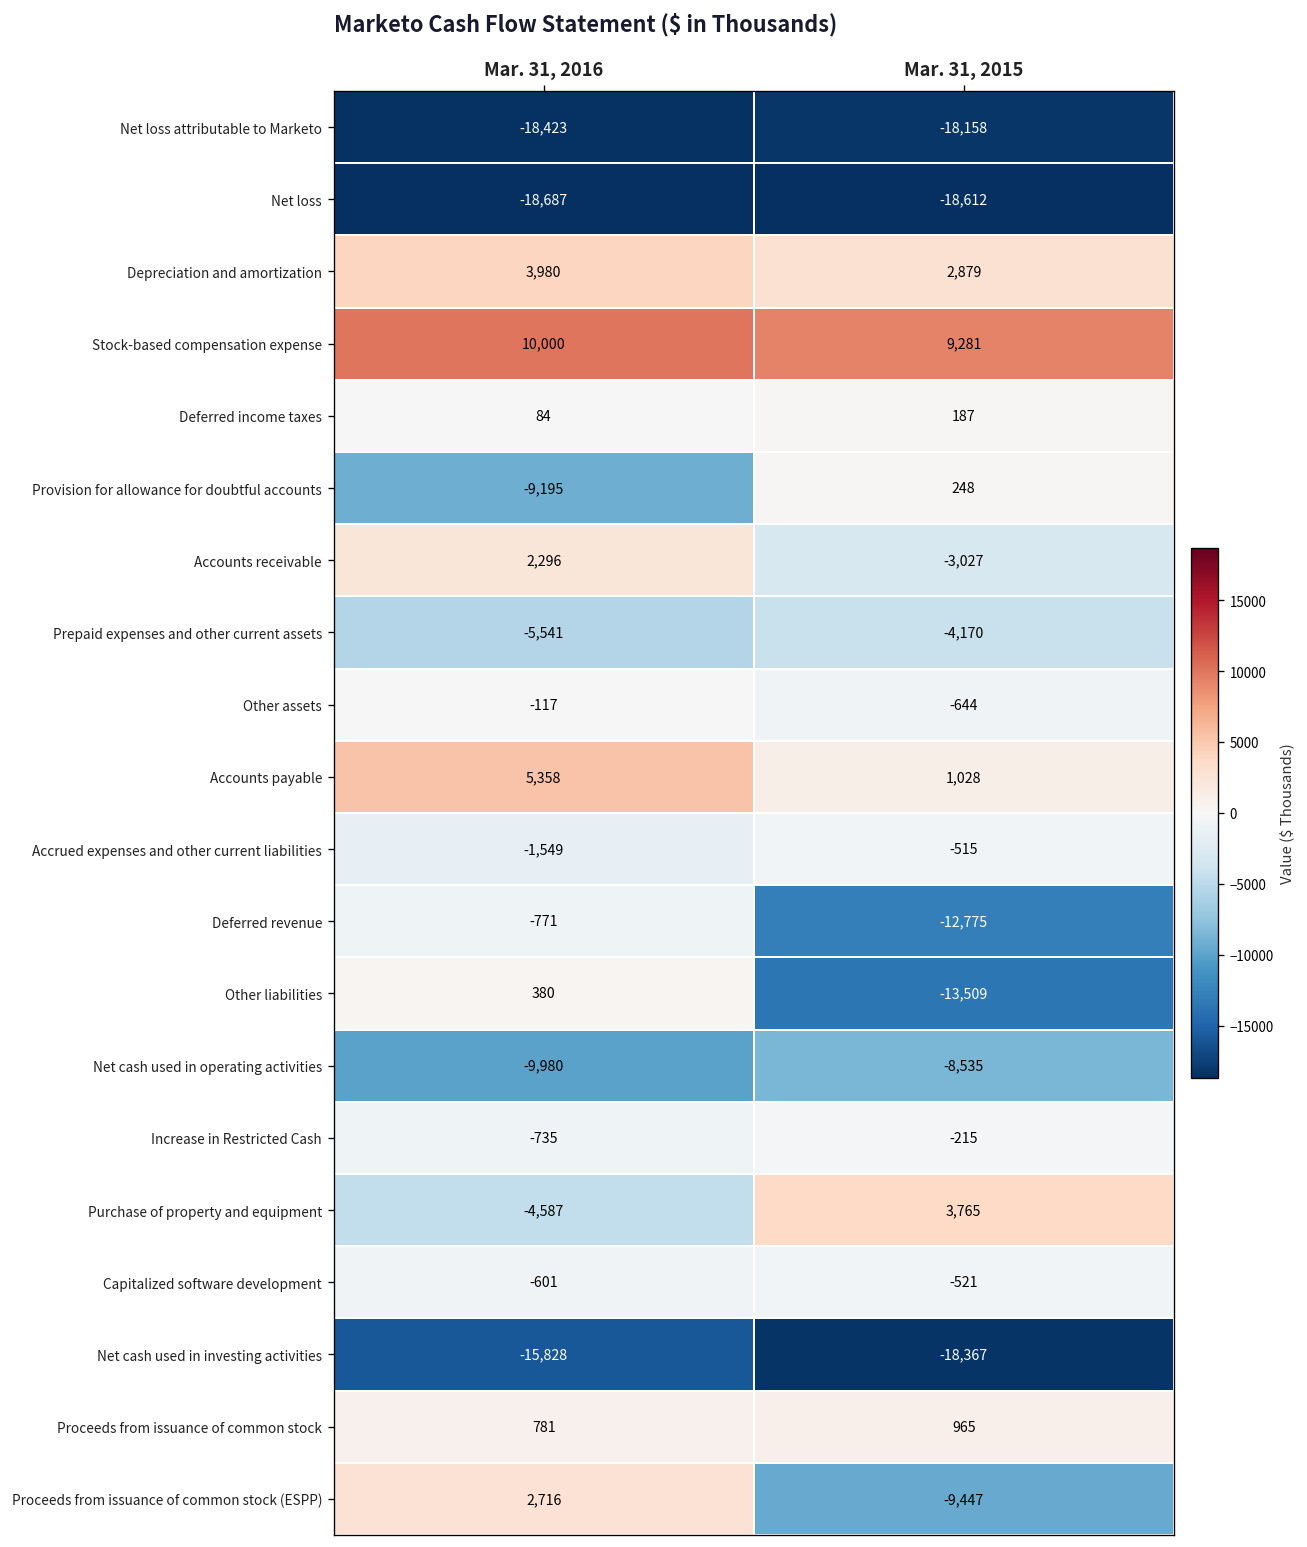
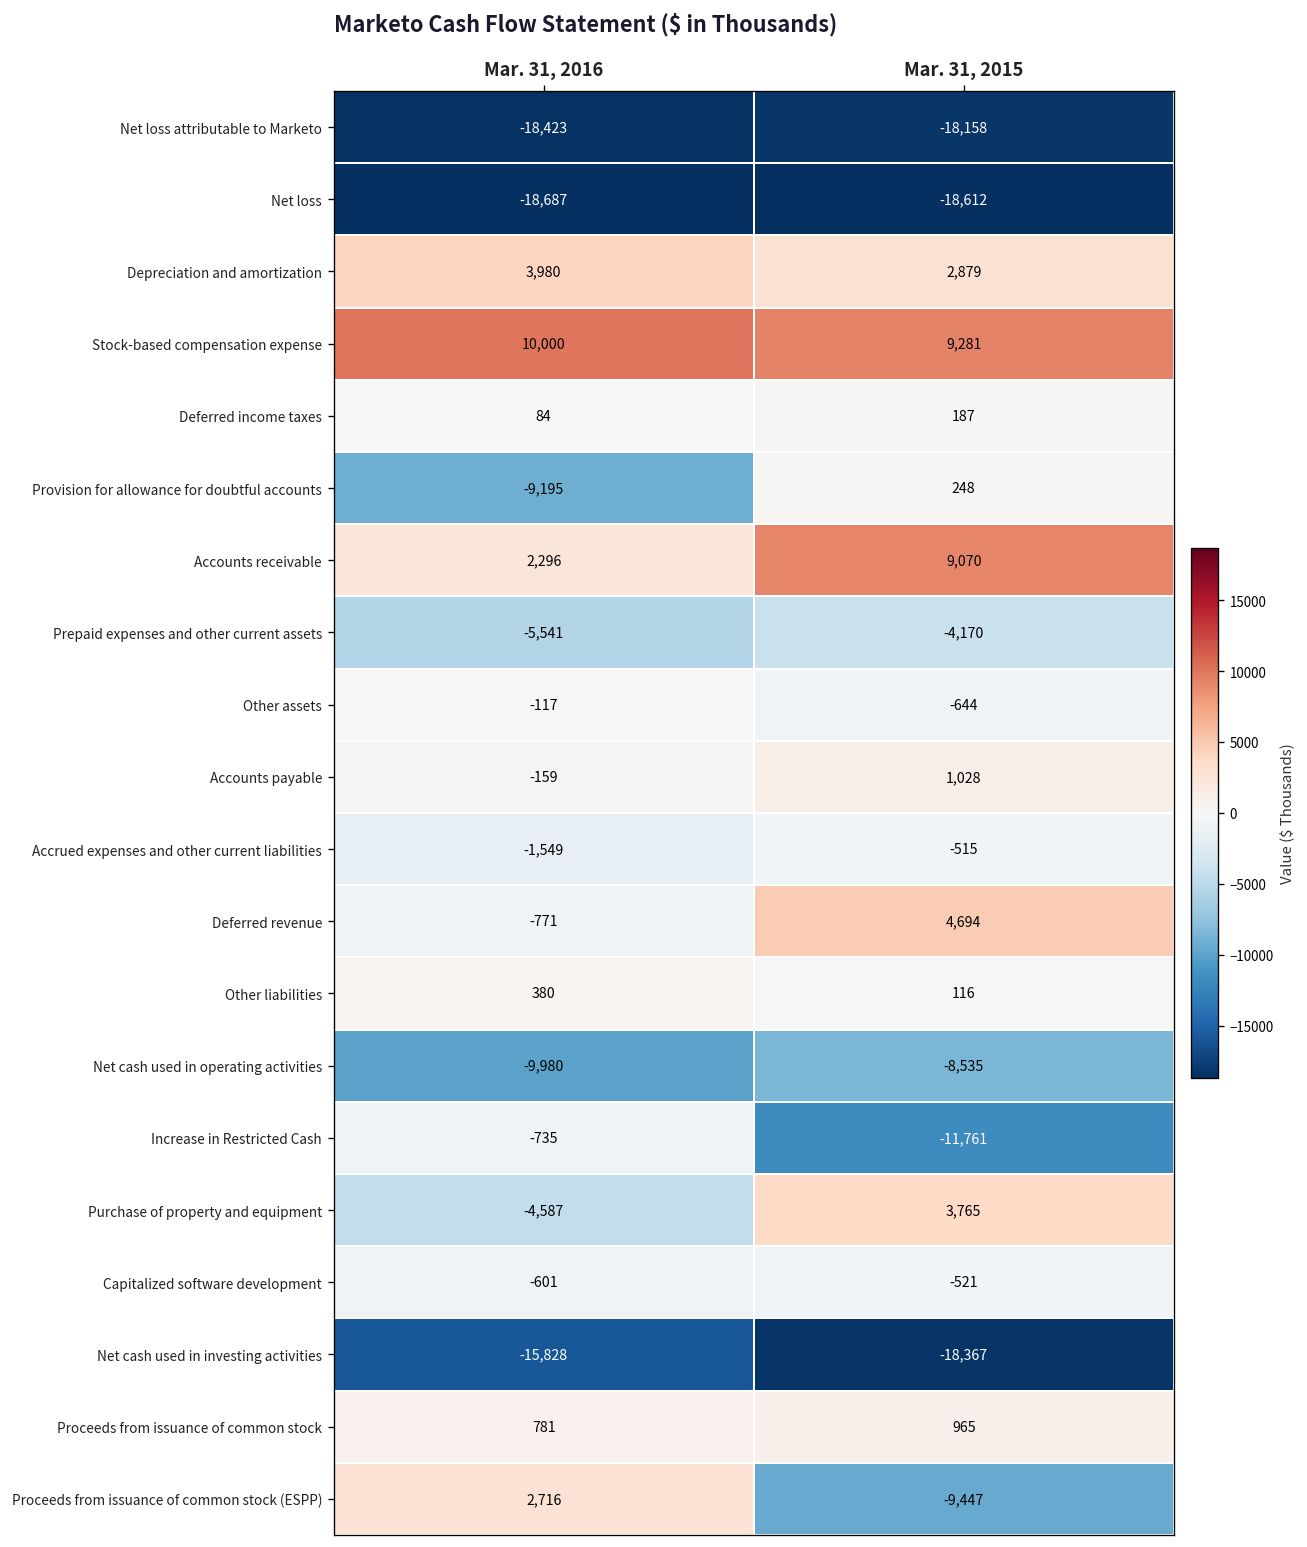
Accounts receivable, Mar. 31, 2015: -3,027 -> 9,070
Accounts payable, Mar. 31, 2016: 5,358 -> -159
Deferred revenue, Mar. 31, 2015: -12,775 -> 4,694
Other liabilities, Mar. 31, 2015: -13,509 -> 116
Increase in Restricted Cash, Mar. 31, 2015: -215 -> -11,761
